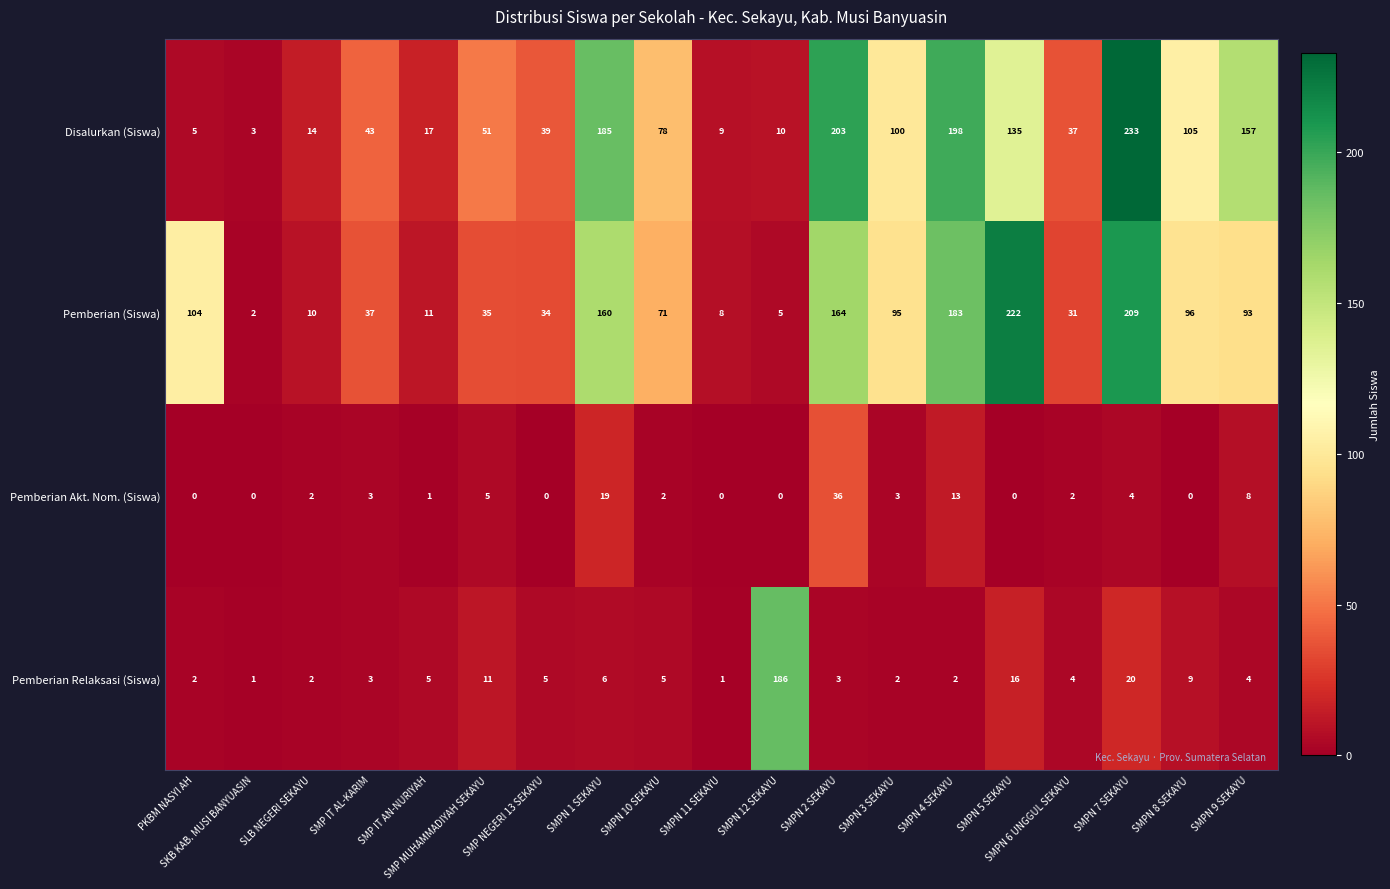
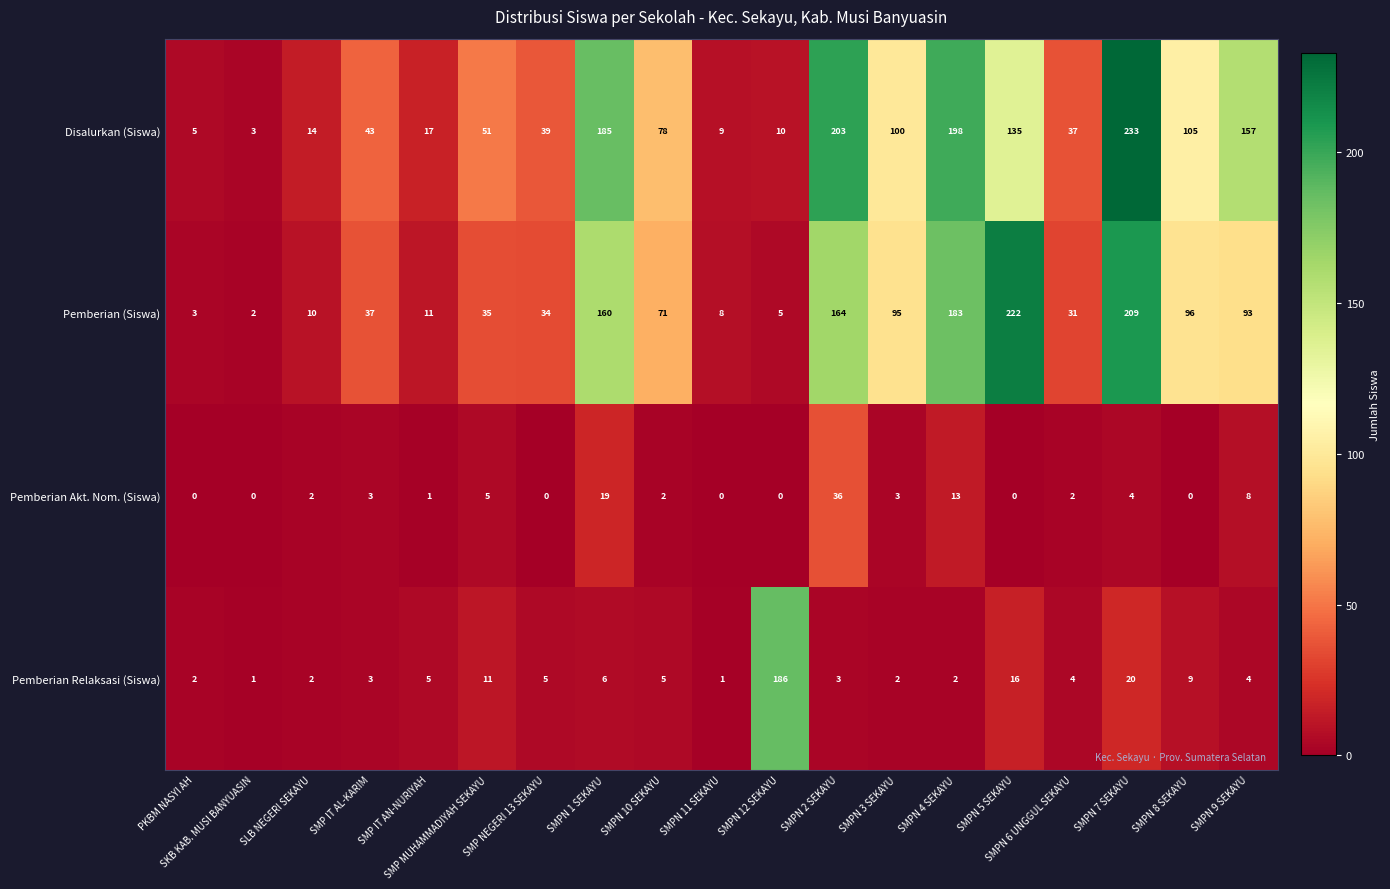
Pemberian (Siswa), PKBM NASYI AH: 104 -> 3
